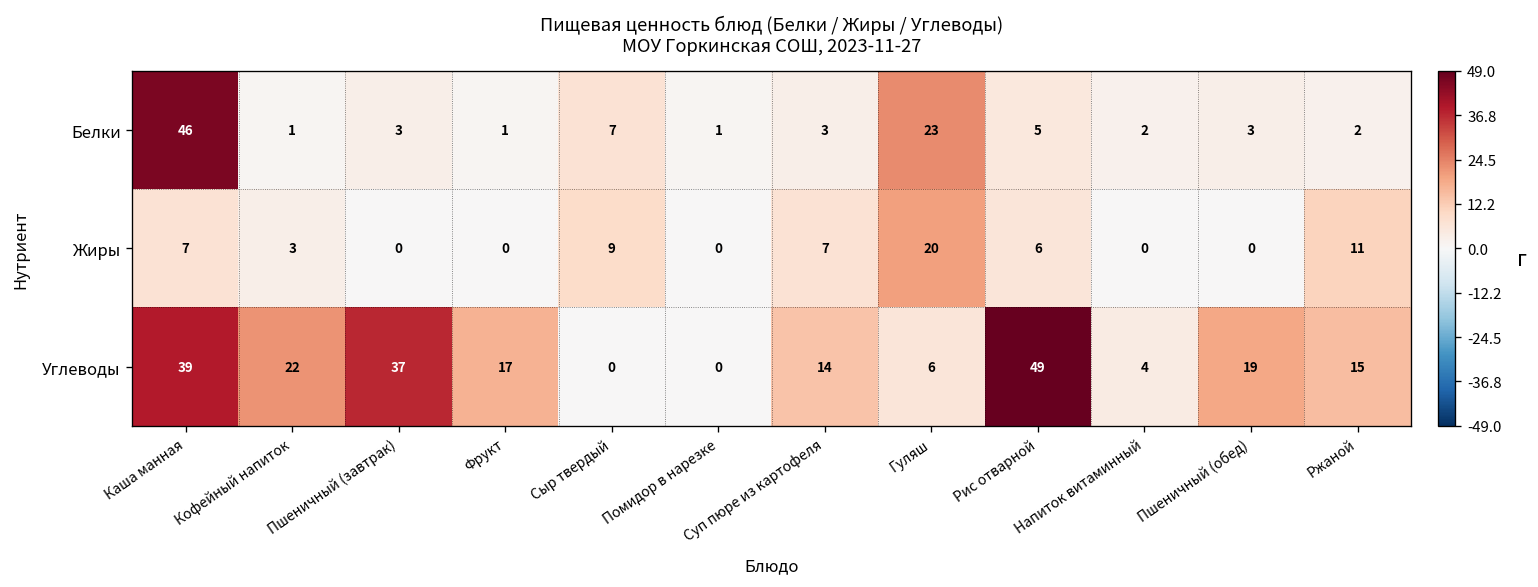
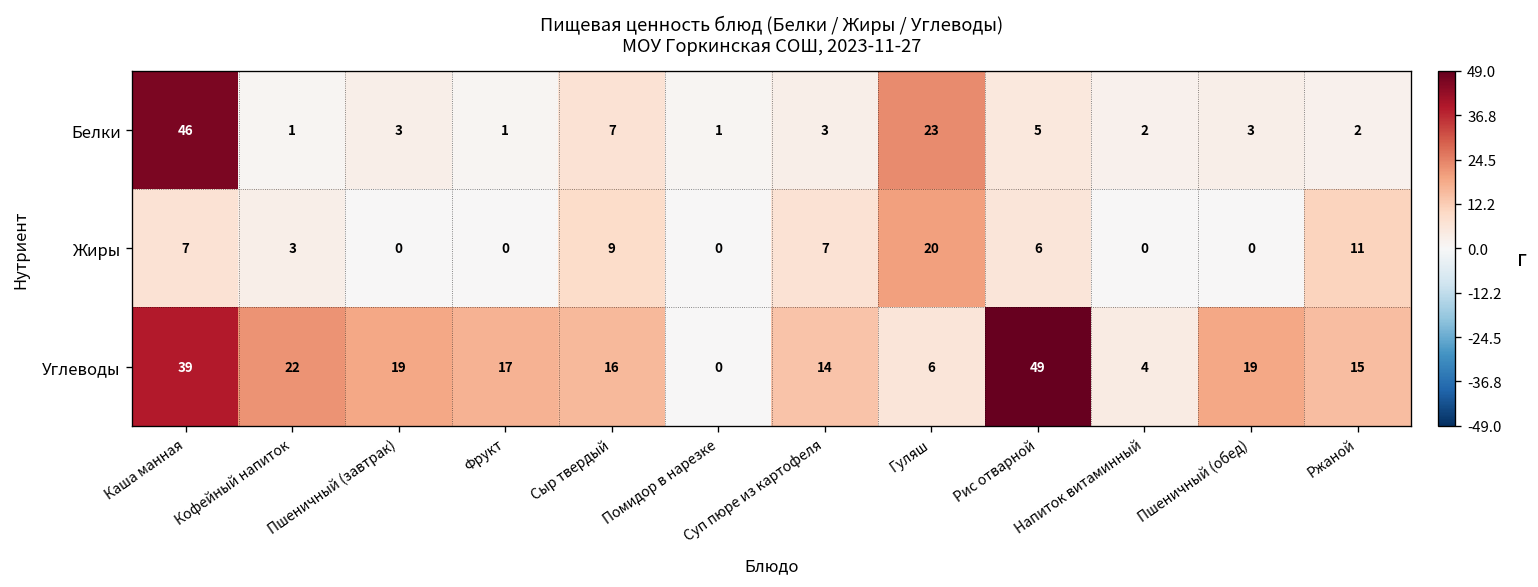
Углеводы, Пшеничный (завтрак): 37 -> 19
Углеводы, Сыр твердый: 0 -> 16
